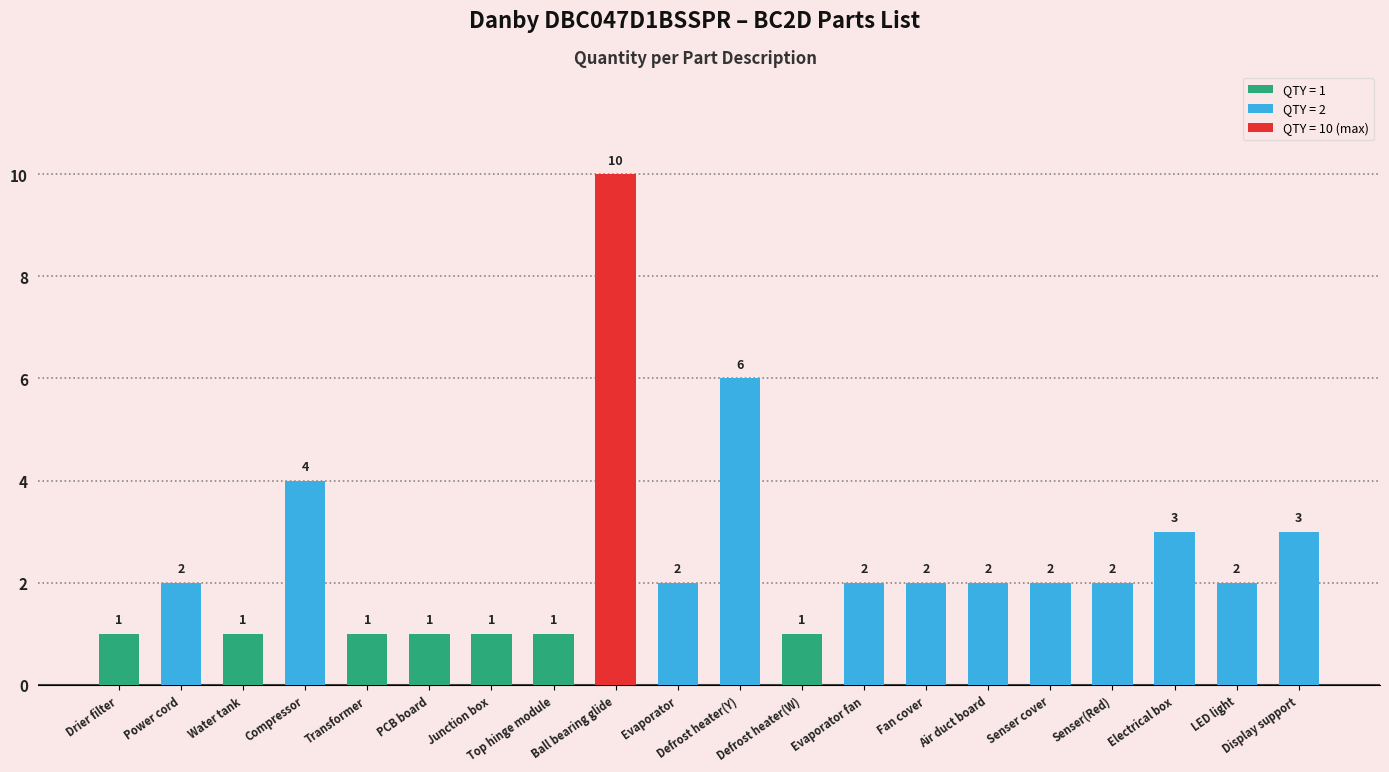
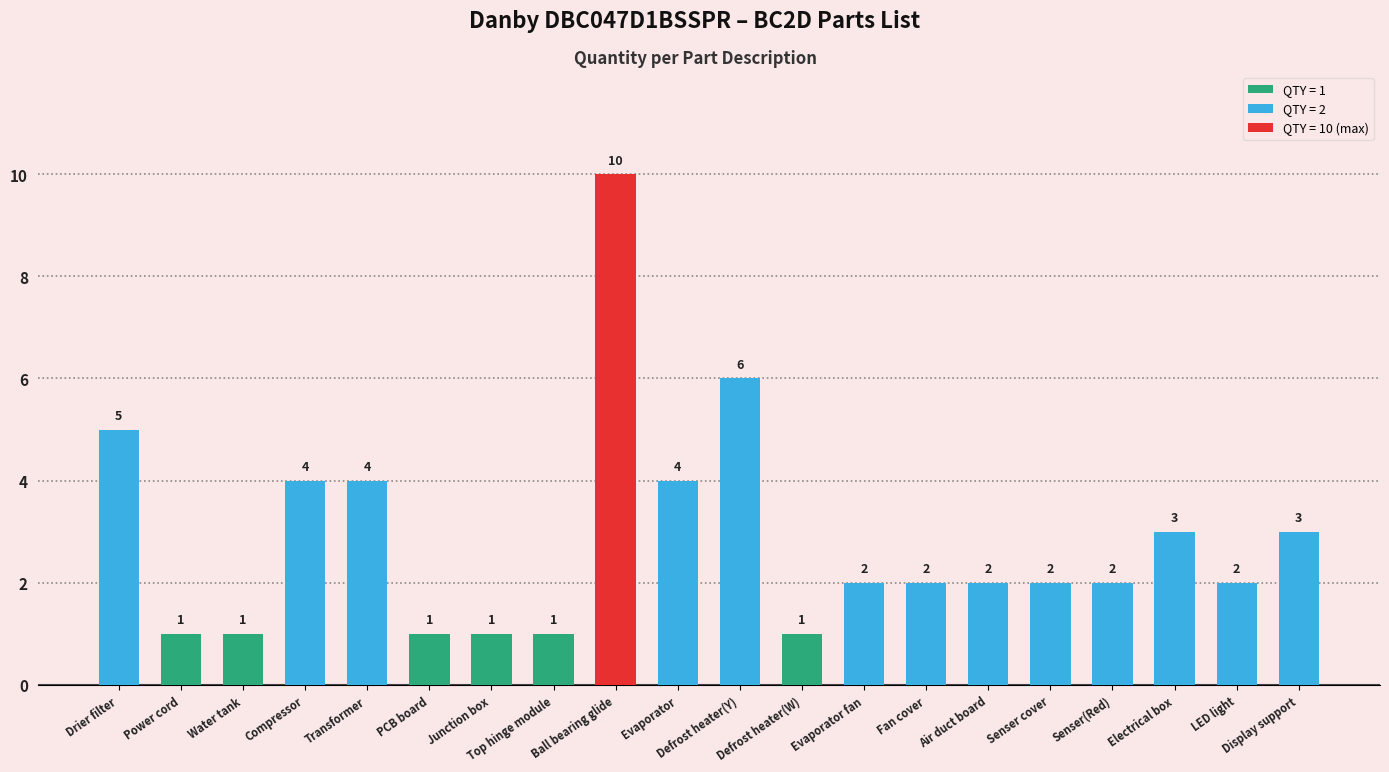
Drier filter: 1 -> 5
Power cord: 2 -> 1
Transformer: 1 -> 4
Evaporator: 2 -> 4
